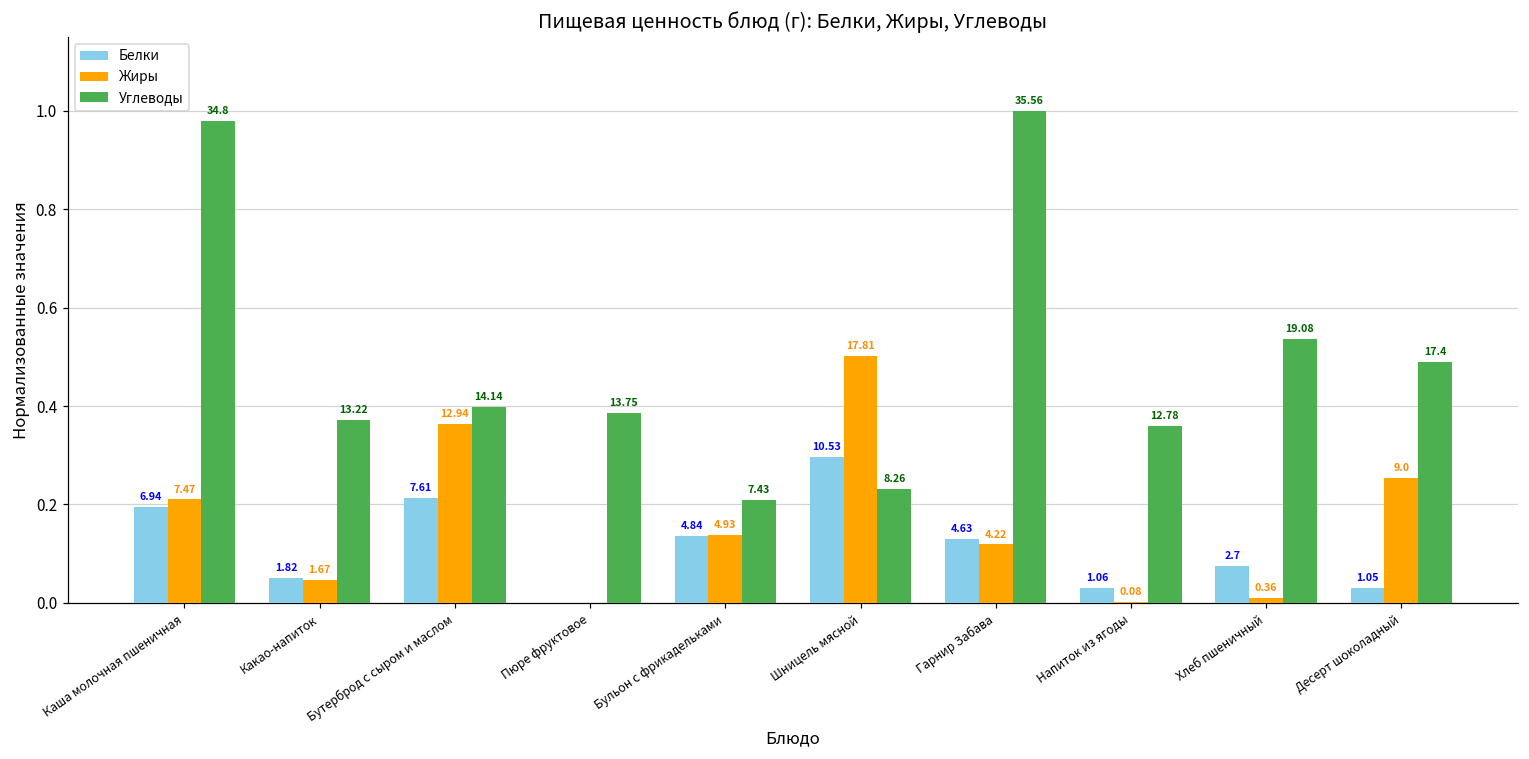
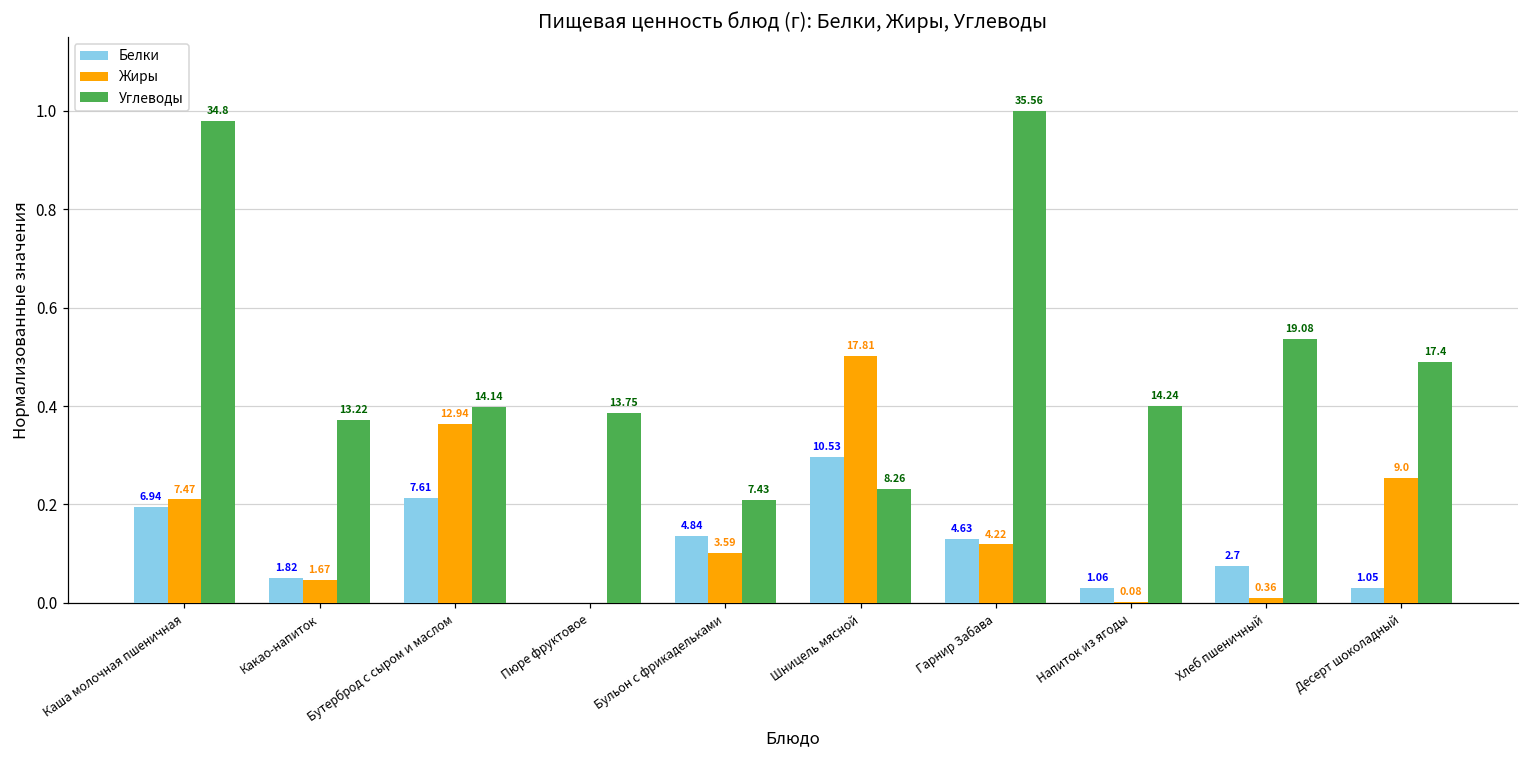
Жиры, Бульон с фрикадельками: 4.93 -> 3.59
Углеводы, Напиток из ягоды: 12.78 -> 14.24
